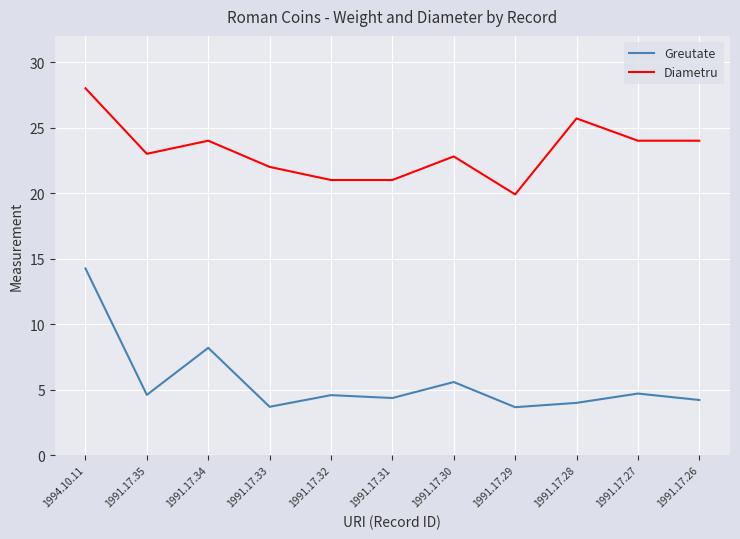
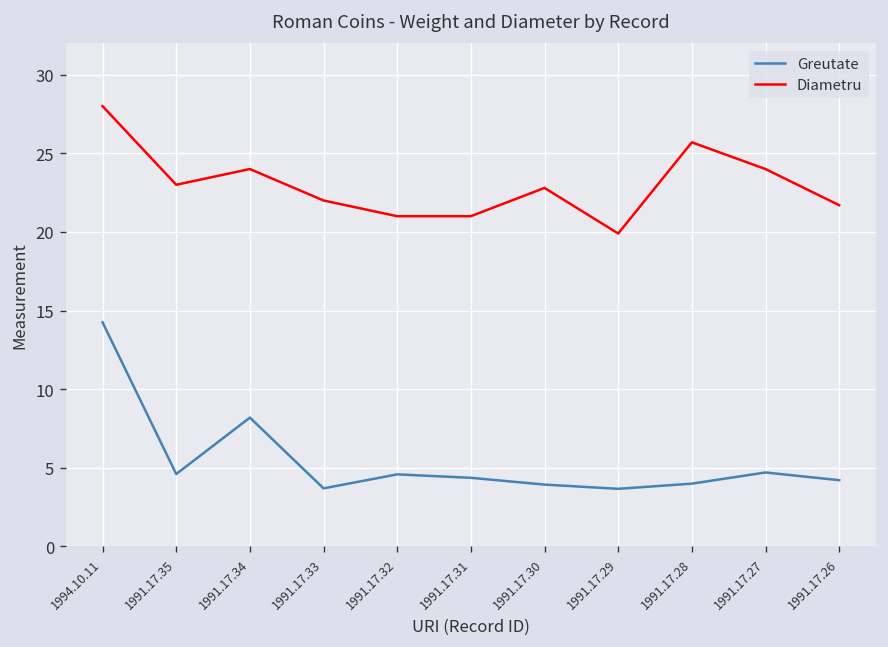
Greutate, 1991.17.30: 5.6 -> 3.9
Diametru, 1991.17.26: 24.0 -> 21.7
